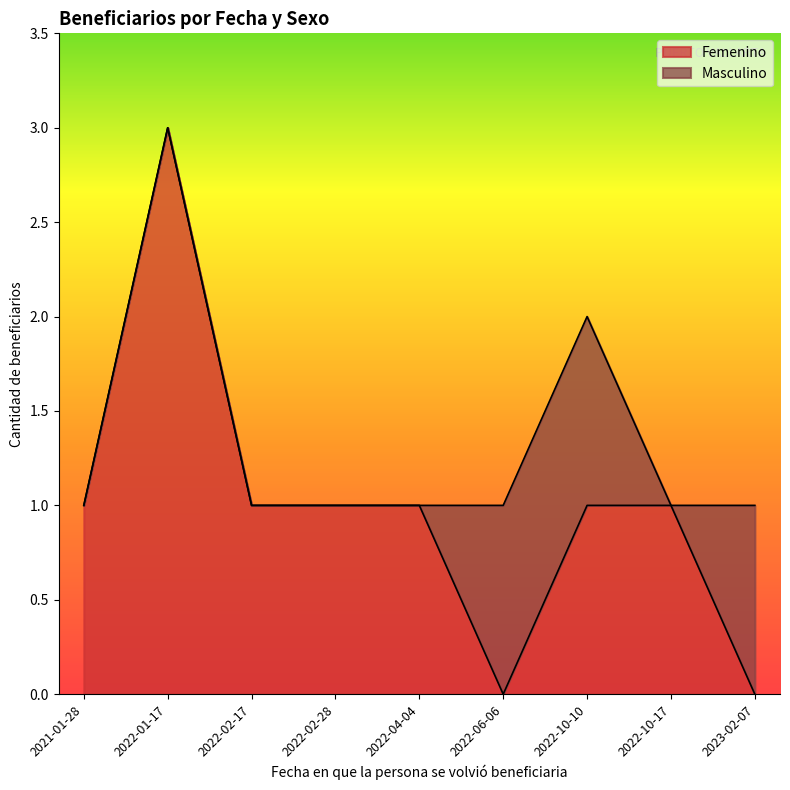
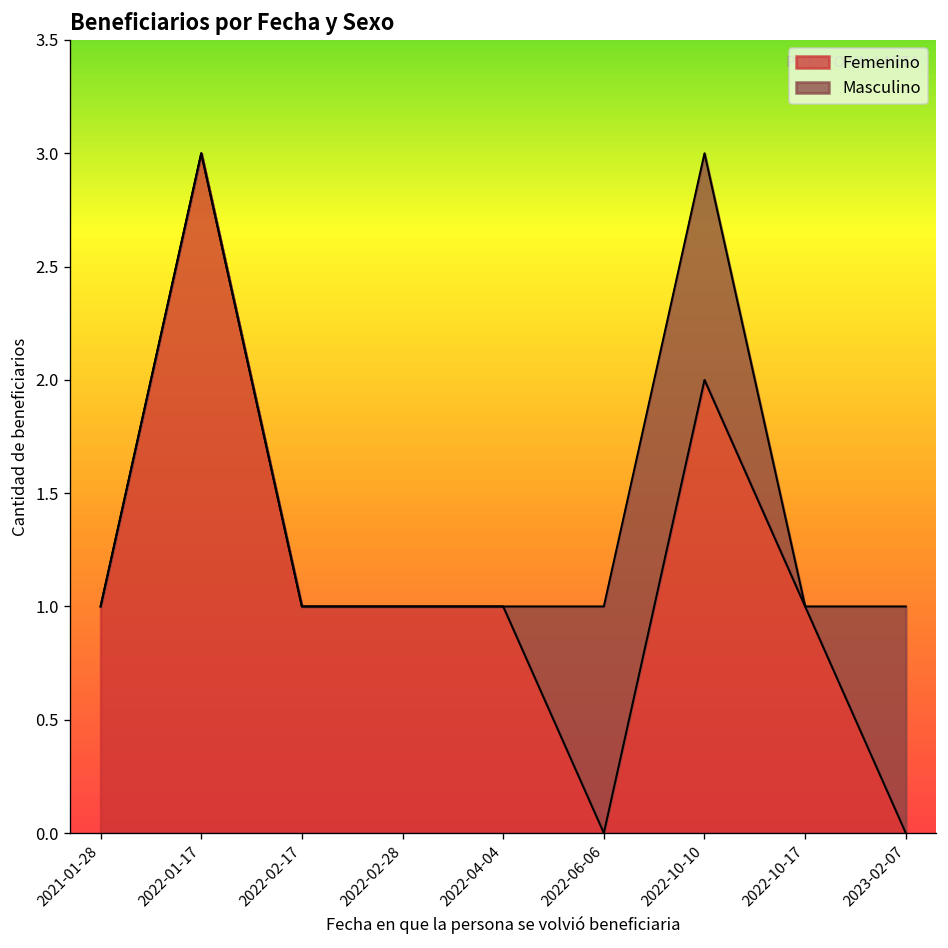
Femenino, 2022-10-10: 1 -> 2
